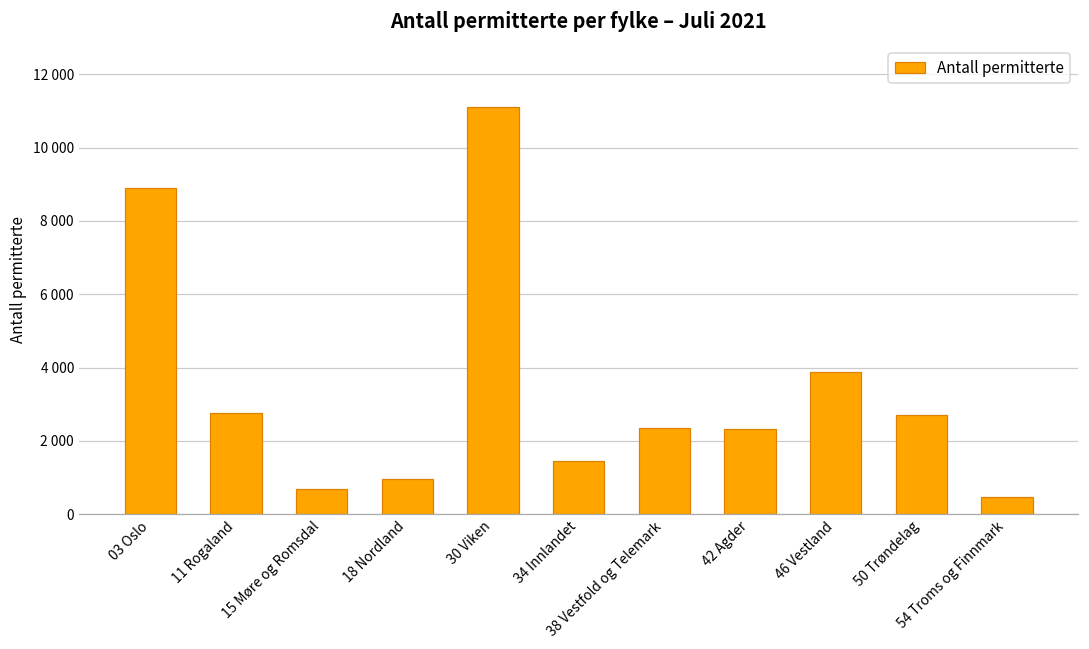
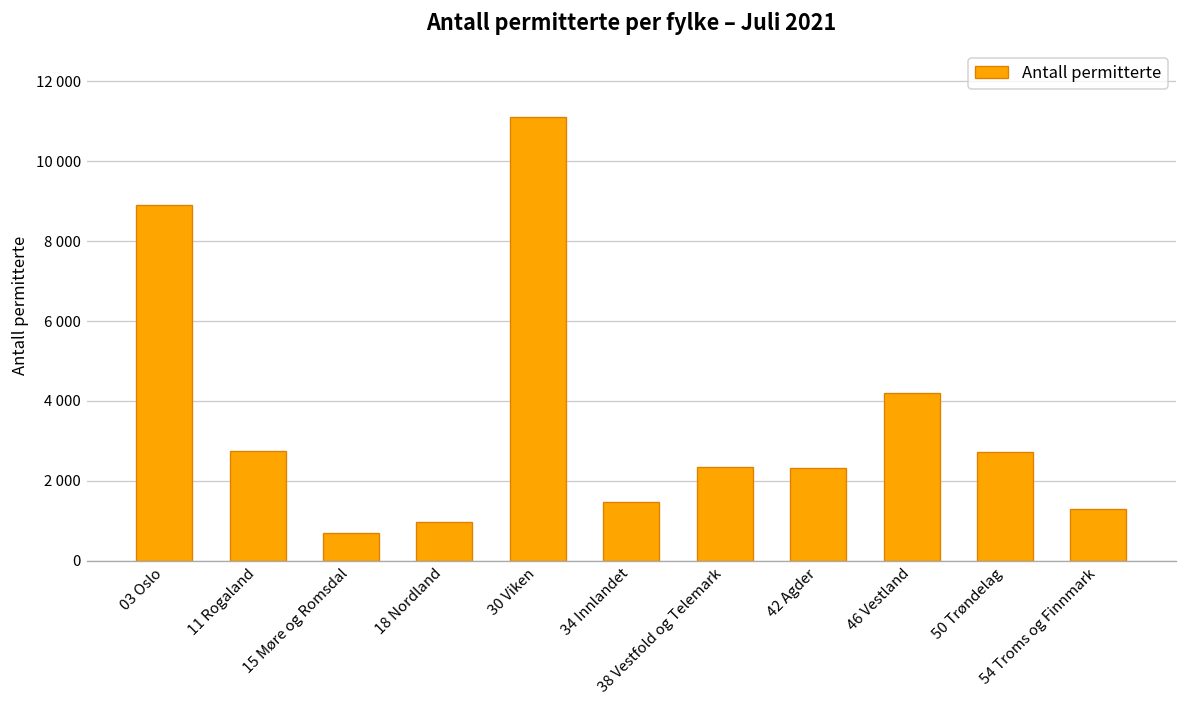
46 Vestland: 3900 -> 4200
54 Troms og Finnmark: 500 -> 1300
